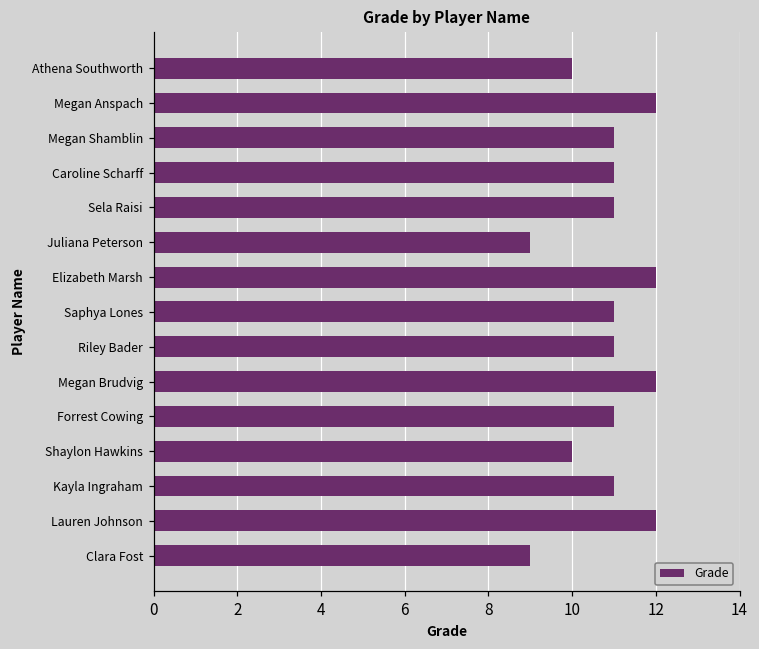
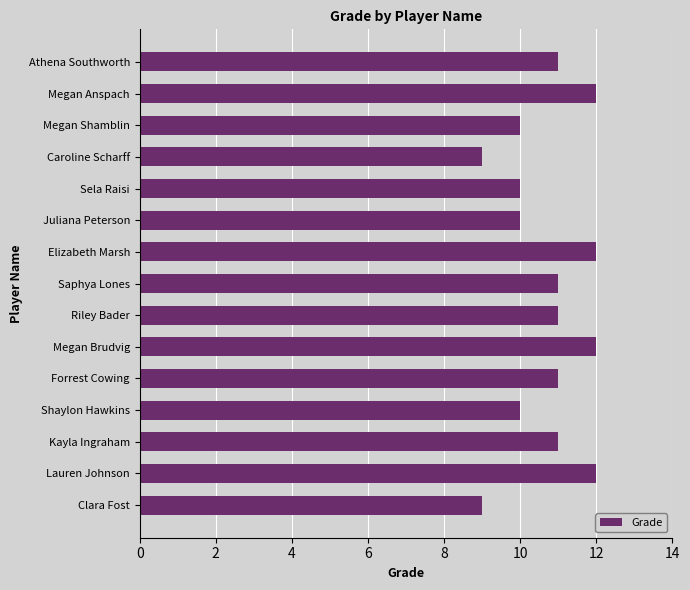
Athena Southworth: 10 -> 11
Megan Shamblin: 11 -> 10
Caroline Scharff: 11 -> 9
Sela Raisi: 11 -> 10
Juliana Peterson: 9 -> 10
